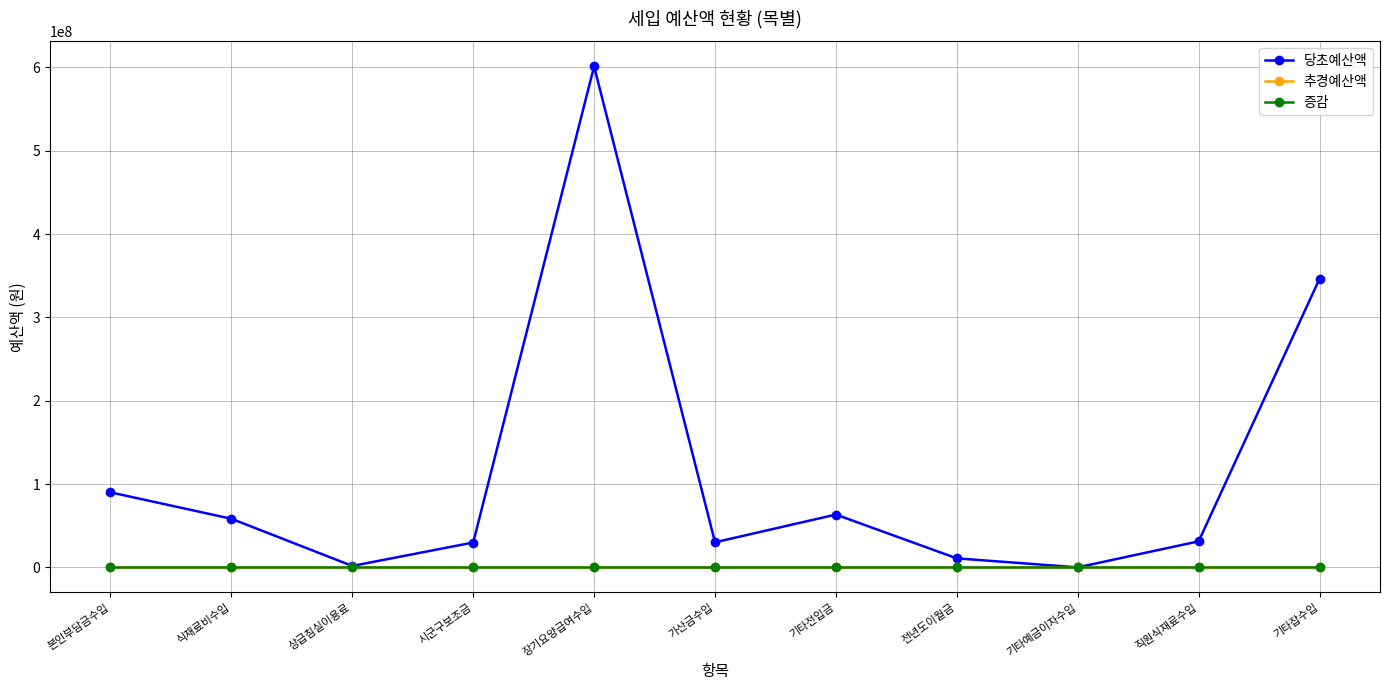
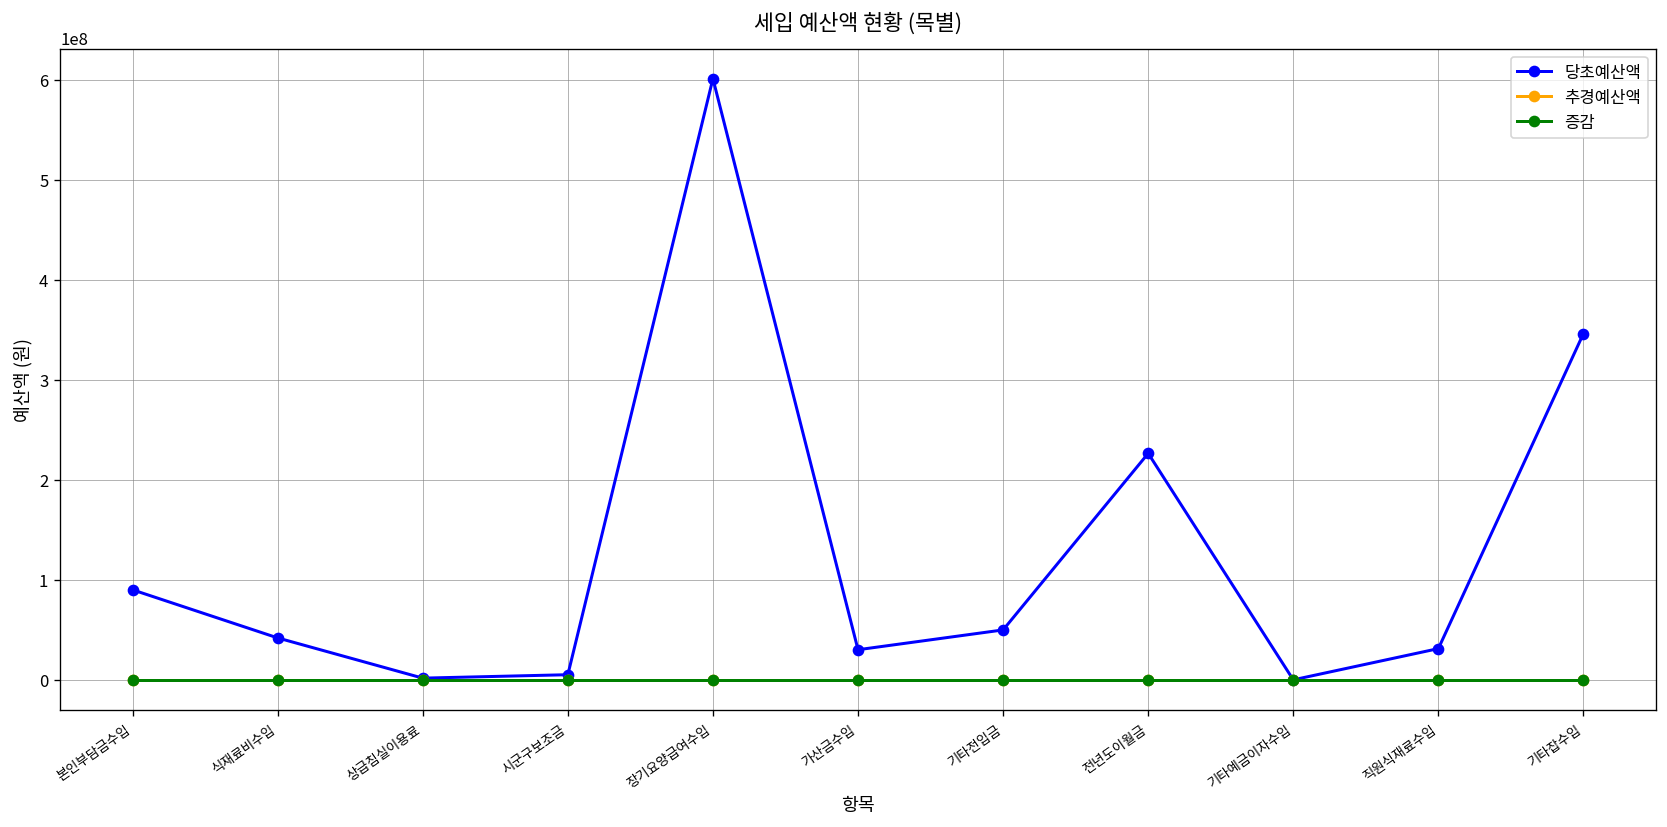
당초예산액, 식재료비수입: 60000000 -> 40000000
당초예산액, 시군구보조금: 30000000 -> 10000000
당초예산액, 기타전입금: 60000000 -> 50000000
당초예산액, 전년도이월금: 10000000 -> 230000000
